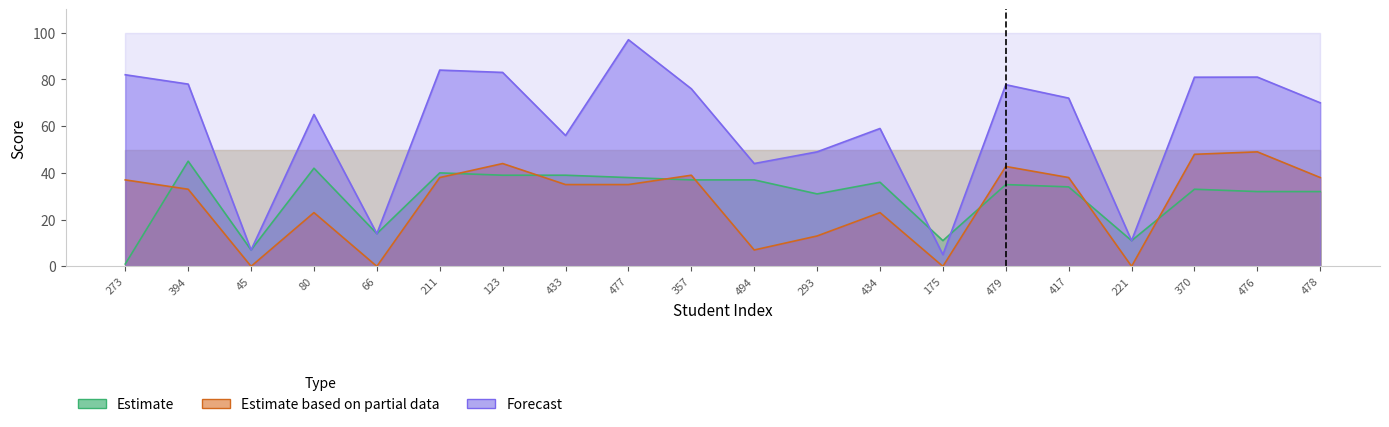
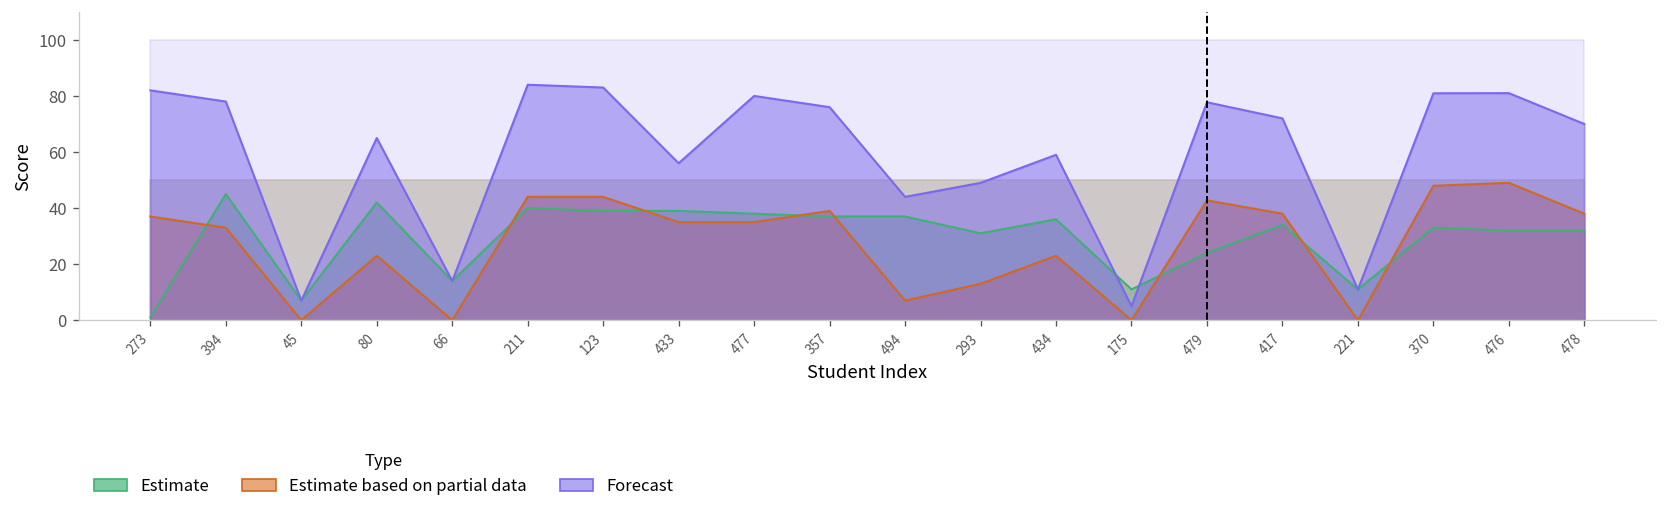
Estimate based on partial data, 211: 38 -> 44
Forecast, 477: 97 -> 80
Estimate, 479: 35 -> 24
